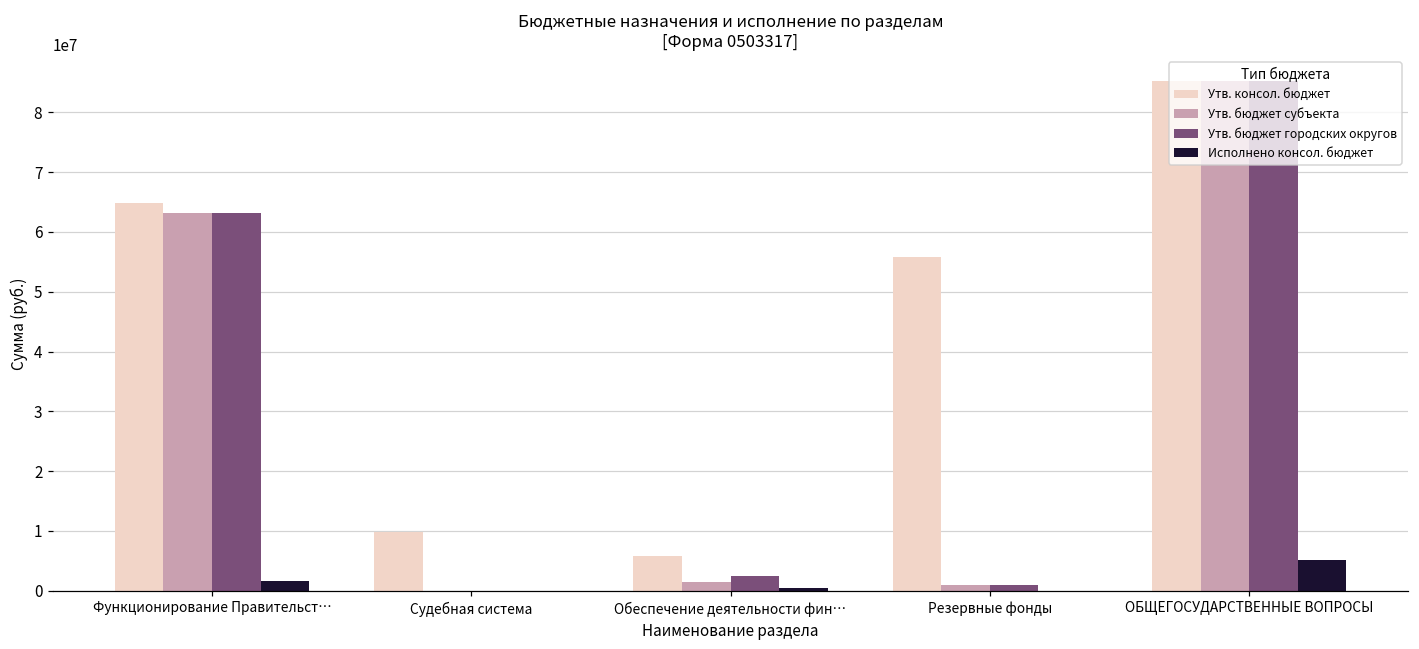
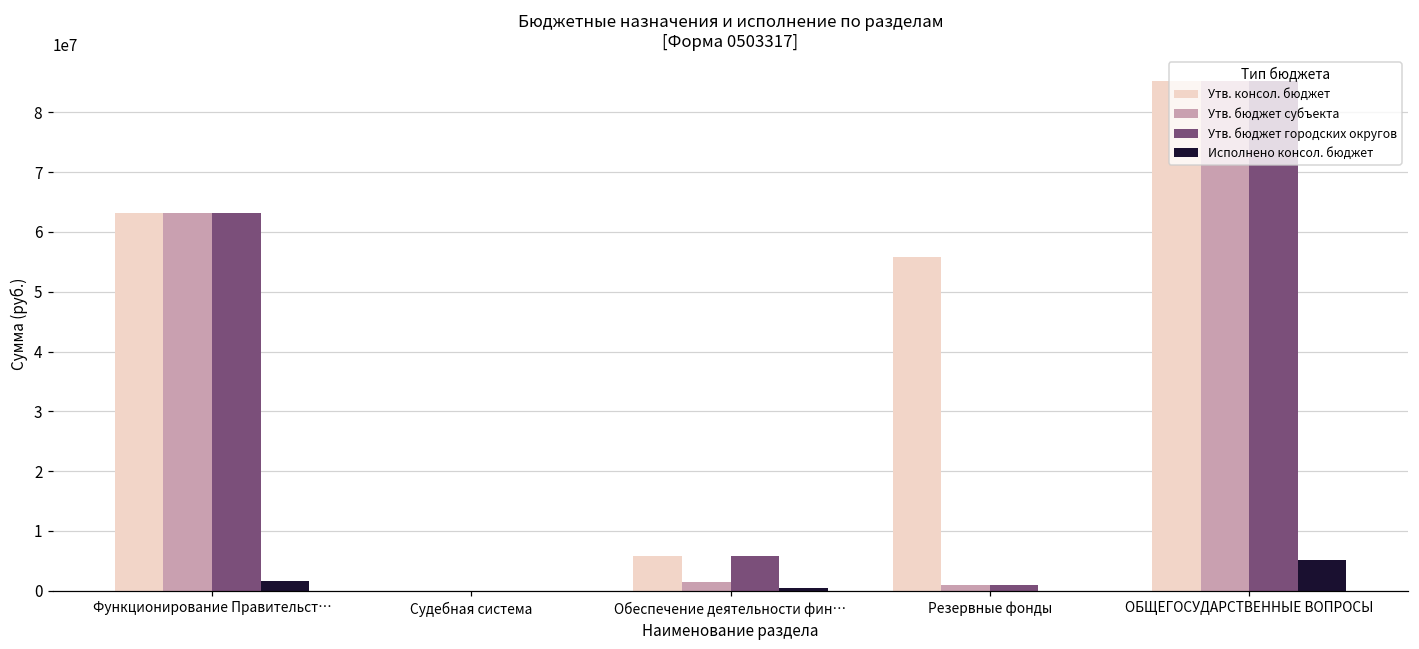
Утв. консол. бюджет, Функционирование Правительст…: 65000000 -> 63000000
Утв. консол. бюджет, Судебная система: 10000000 -> 0
Утв. бюджет городских округов, Обеспечение деятельности фин…: 2000000 -> 6000000
